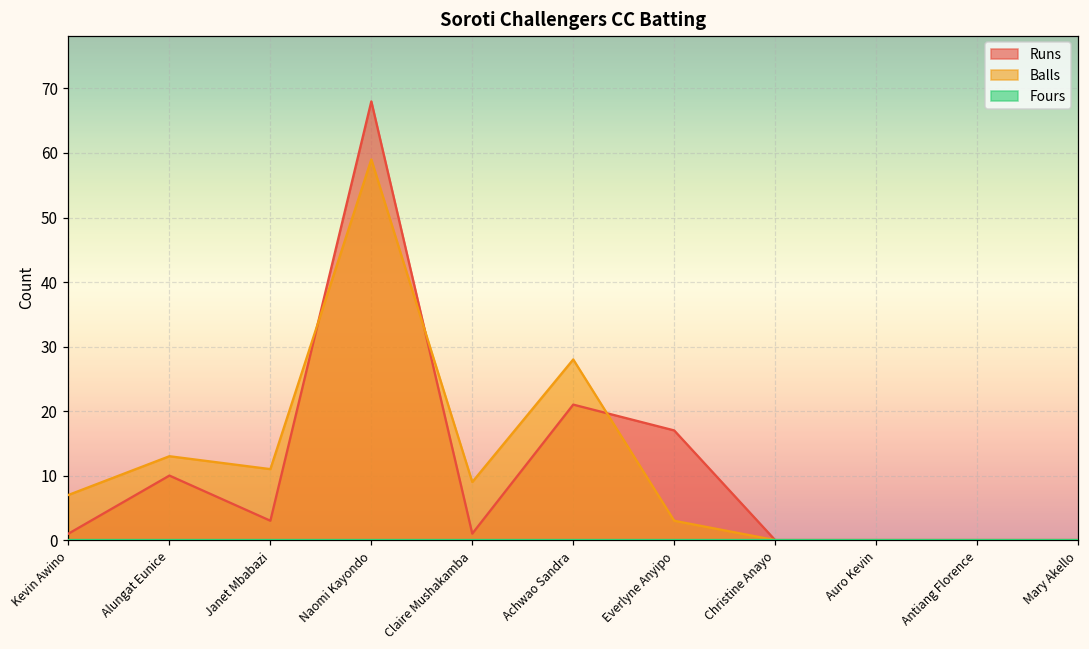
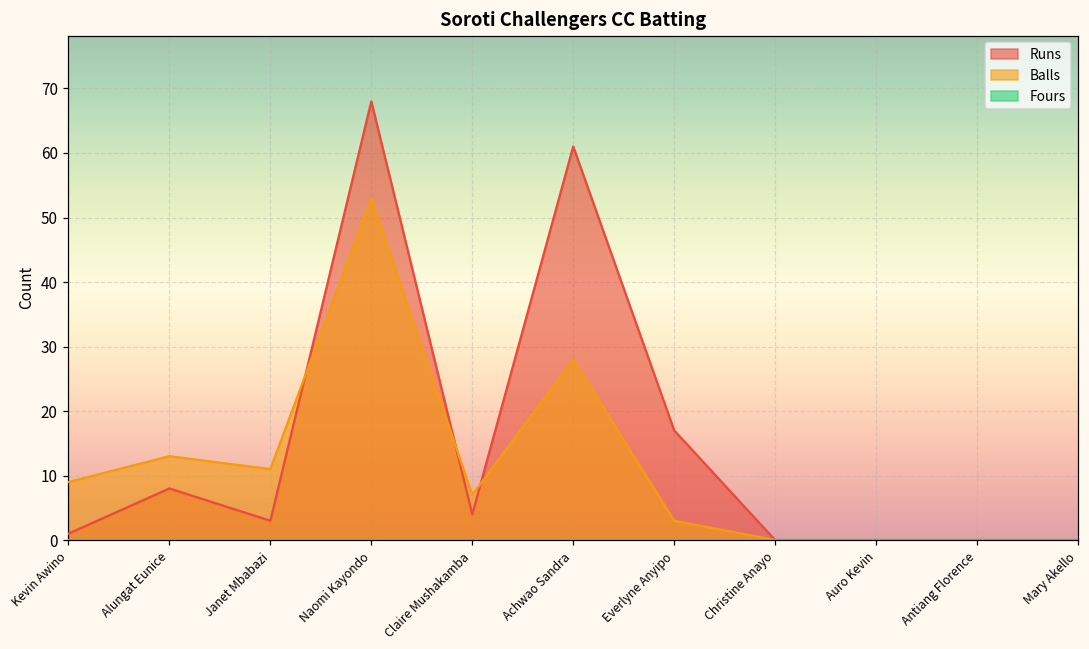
Balls, Kevin Awino: 7 -> 9
Runs, Alungat Eunice: 10 -> 8
Balls, Naomi Kayondo: 59 -> 53
Runs, Claire Mushakamba: 1 -> 4
Balls, Claire Mushakamba: 9 -> 7
Runs, Achwao Sandra: 21 -> 61
